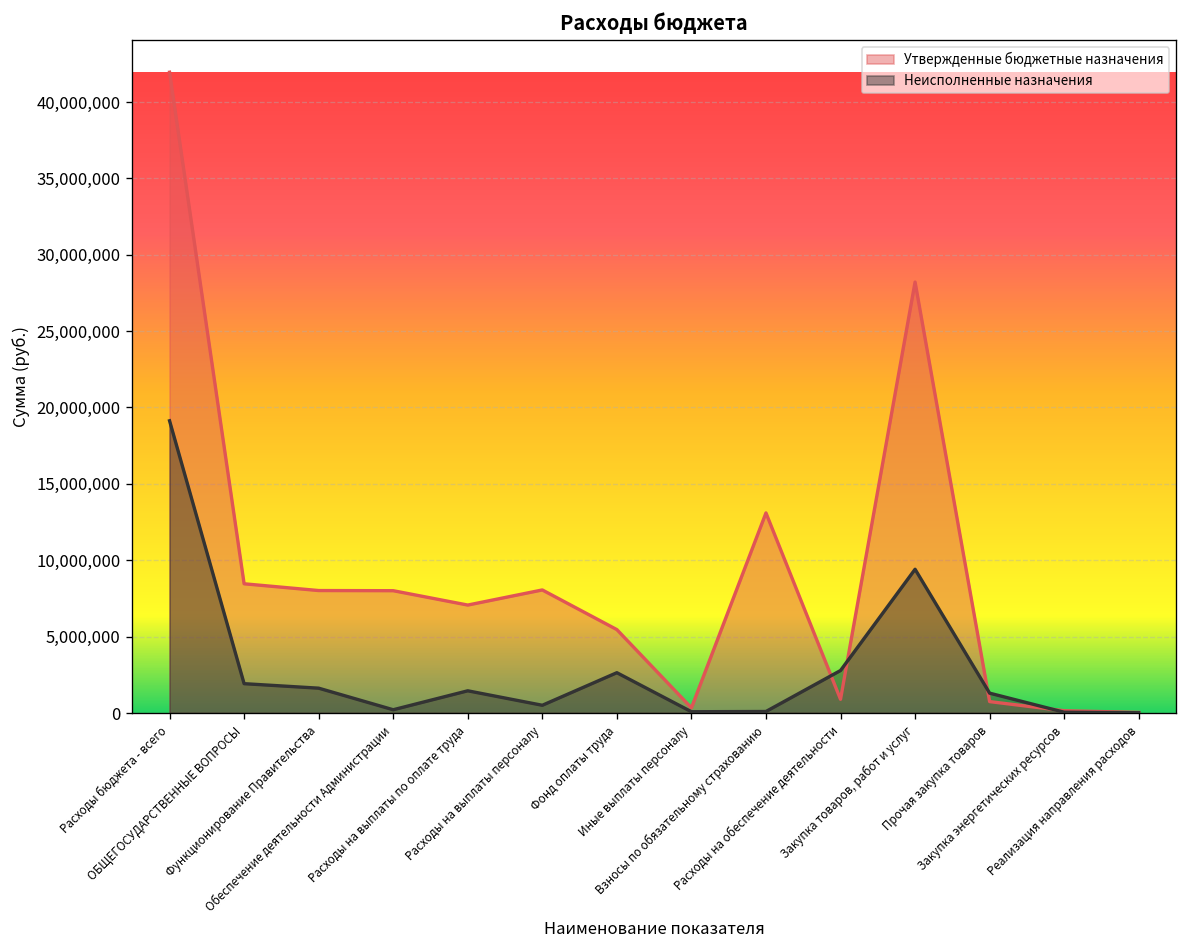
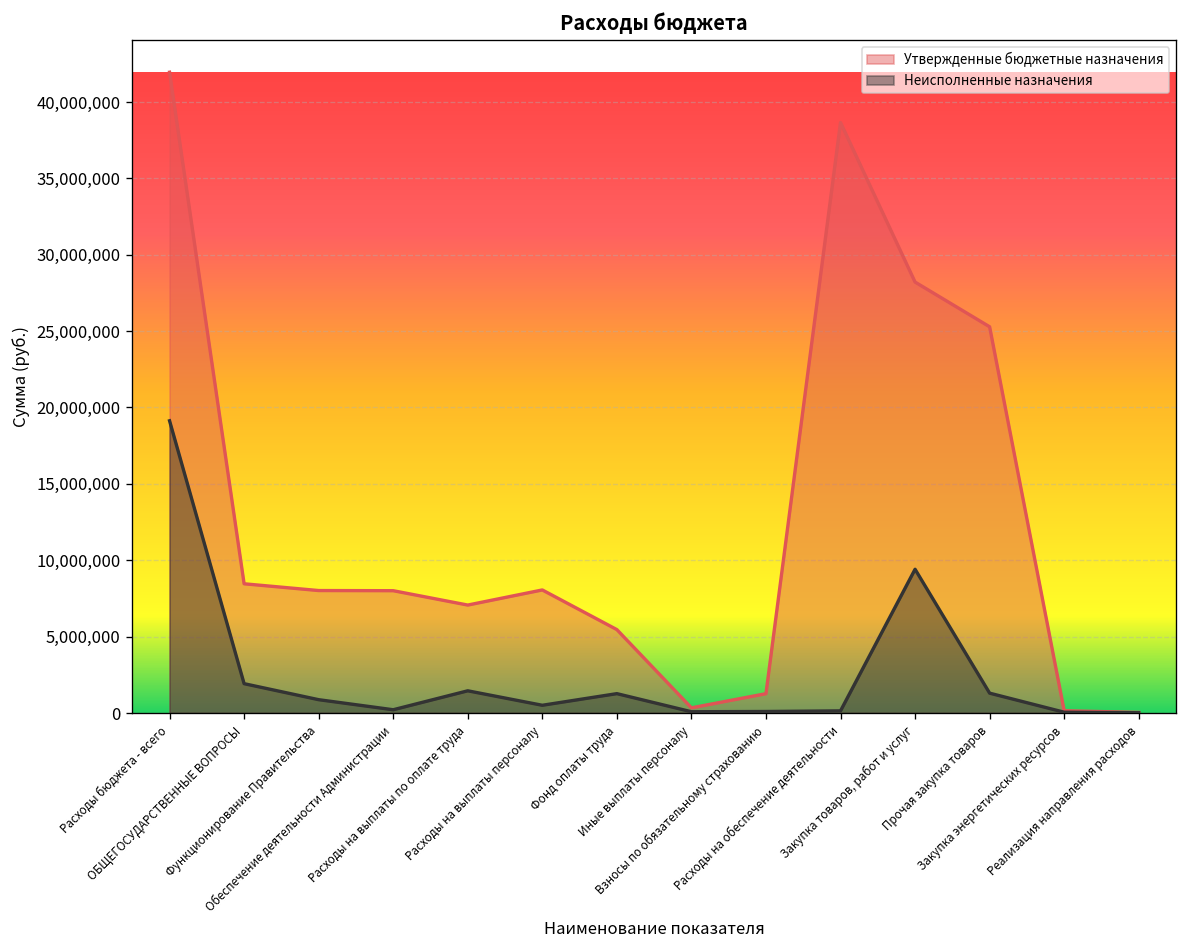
Неисполненные назначения, Функционирование Правительства: 1,600,000 -> 900,000
Неисполненные назначения, Фонд оплаты труда: 2,600,000 -> 1,300,000
Утвержденные бюджетные назначения, Взносы по обязательному страхованию: 13,100,000 -> 1,300,000
Утвержденные бюджетные назначения, Расходы на обеспечение деятельности: 900,000 -> 38,700,000
Неисполненные назначения, Расходы на обеспечение деятельности: 2,800,000 -> 100,000
Утвержденные бюджетные назначения, Прочая закупка товаров: 700,000 -> 25,300,000
